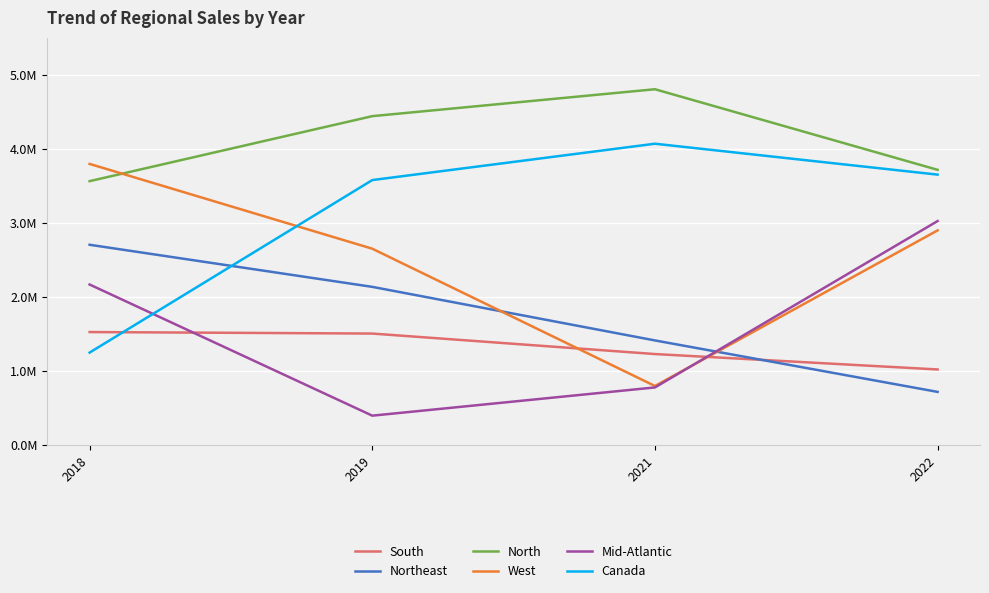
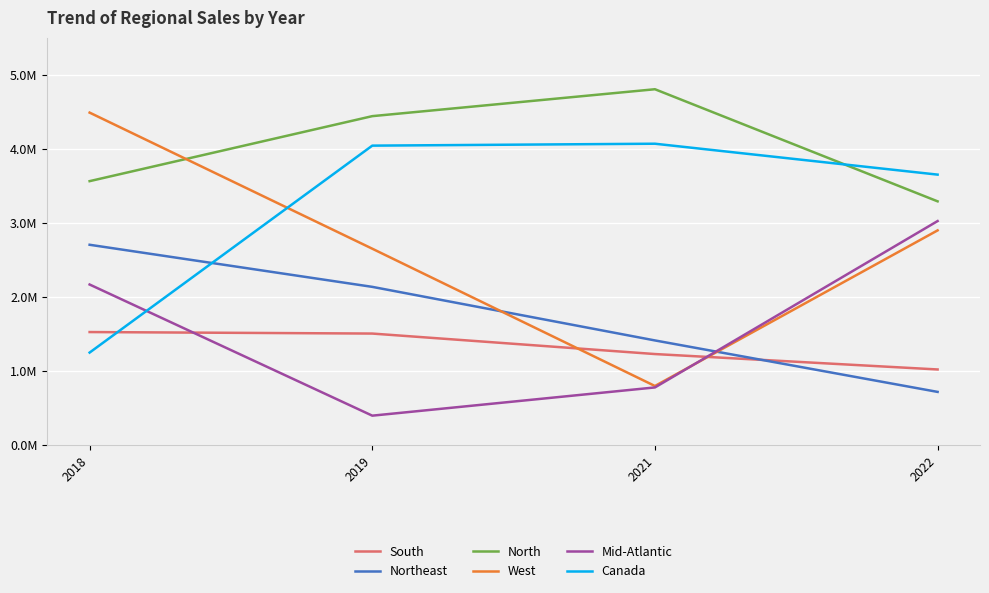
West, 2018: 3800000 -> 4500000
Canada, 2019: 3600000 -> 4000000
North, 2022: 3700000 -> 3300000
